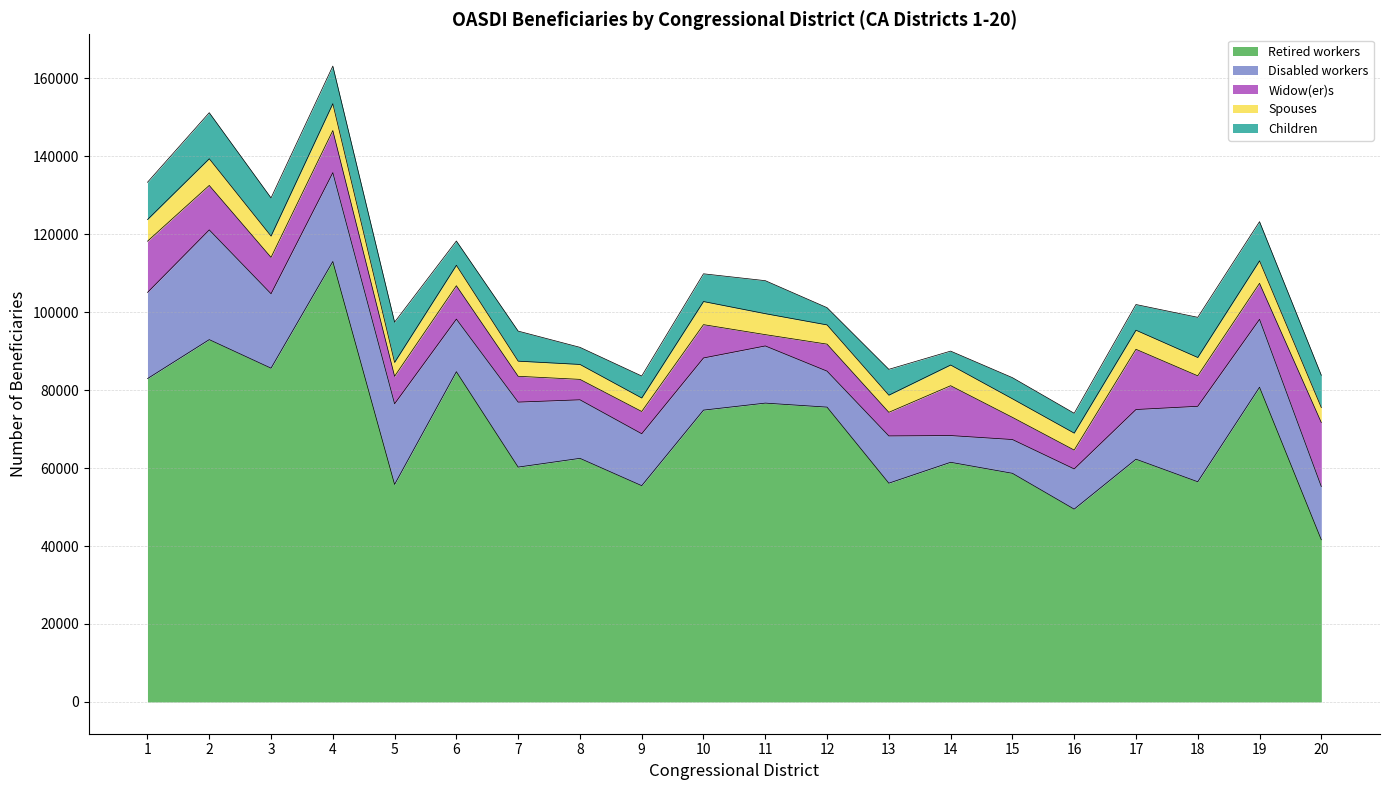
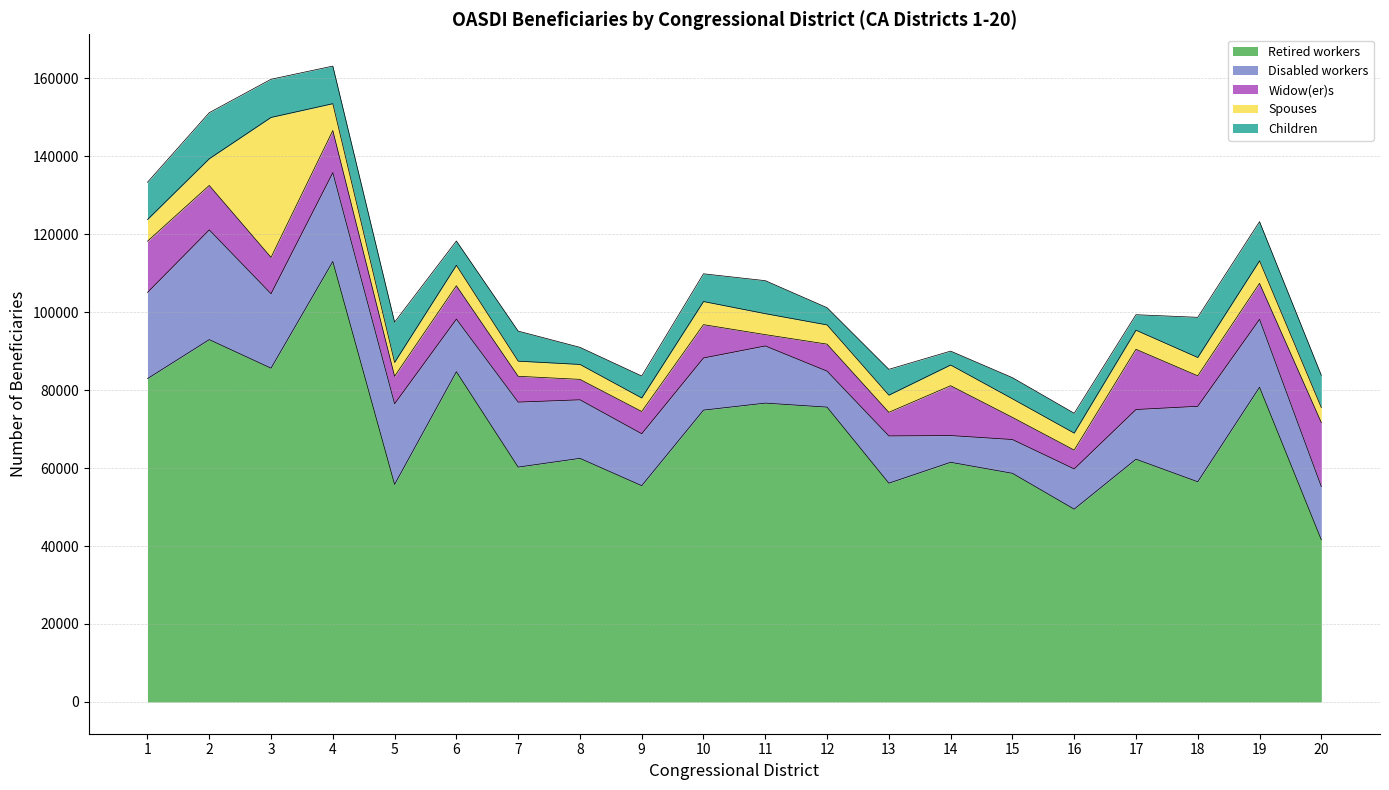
Spouses, 3: 5000 -> 36000
Children, 17: 7000 -> 4000
